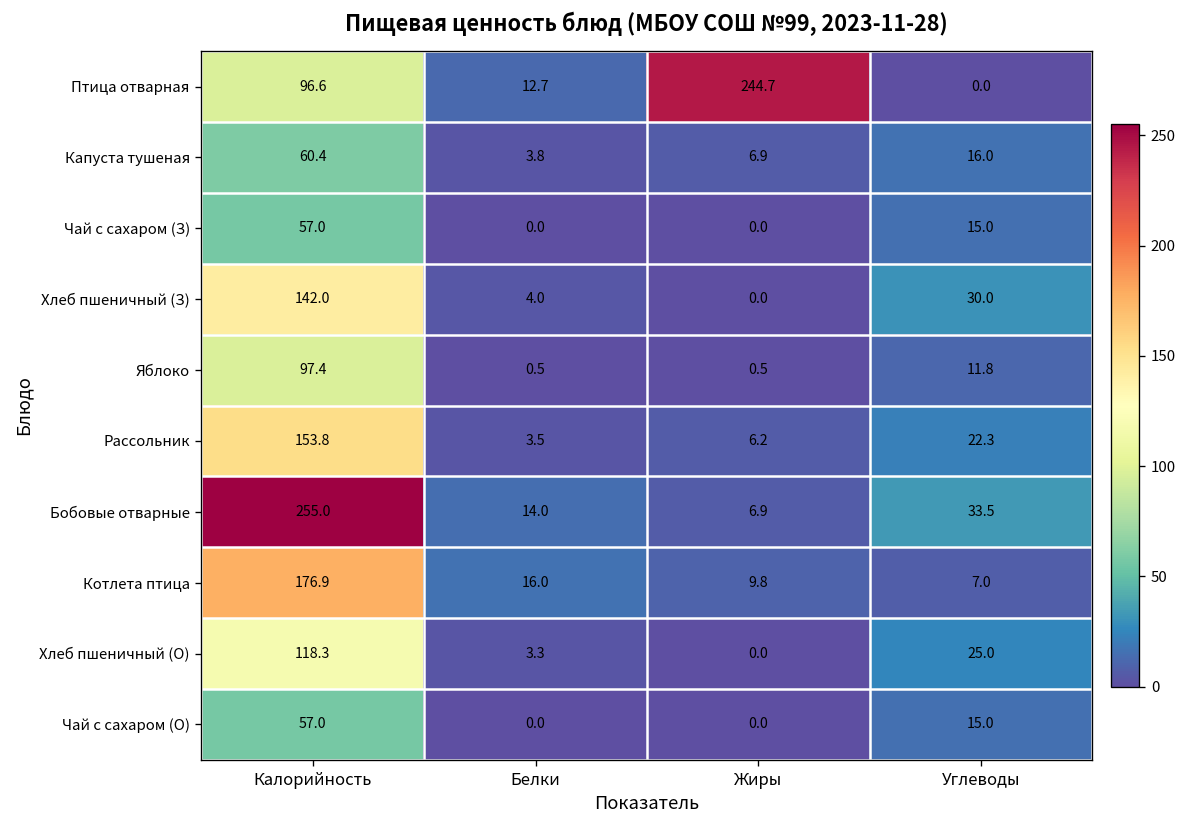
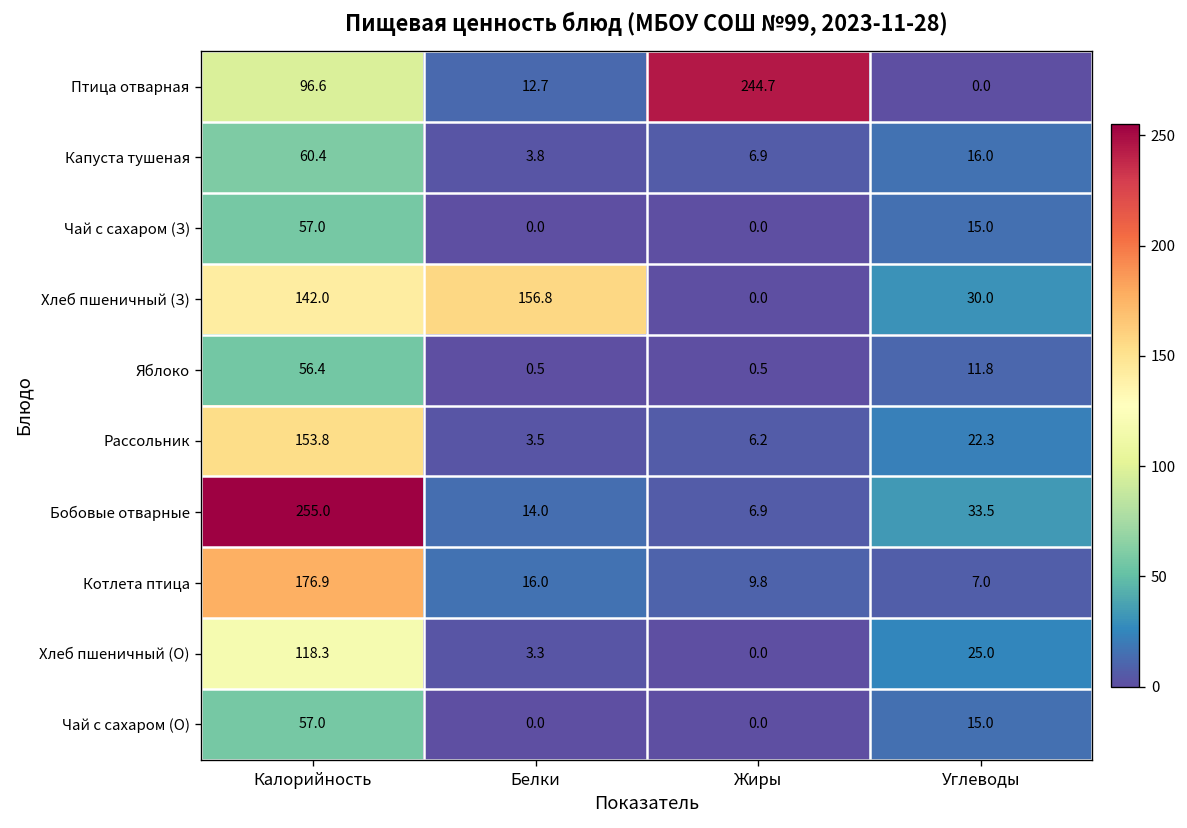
Хлеб пшеничный (З), Белки: 4.0 -> 156.8
Яблоко, Калорийность: 97.4 -> 56.4
